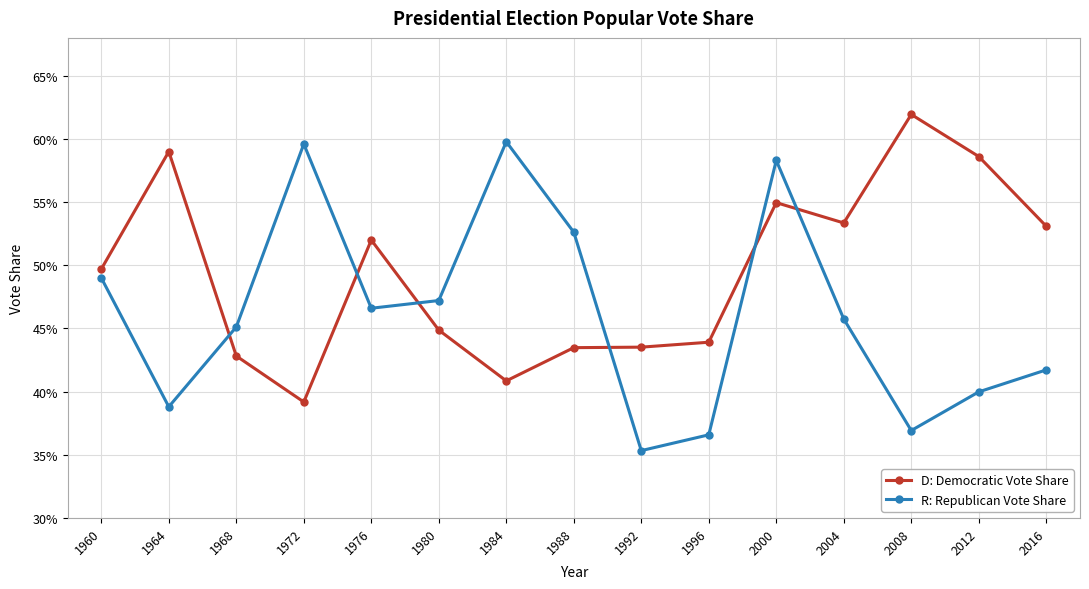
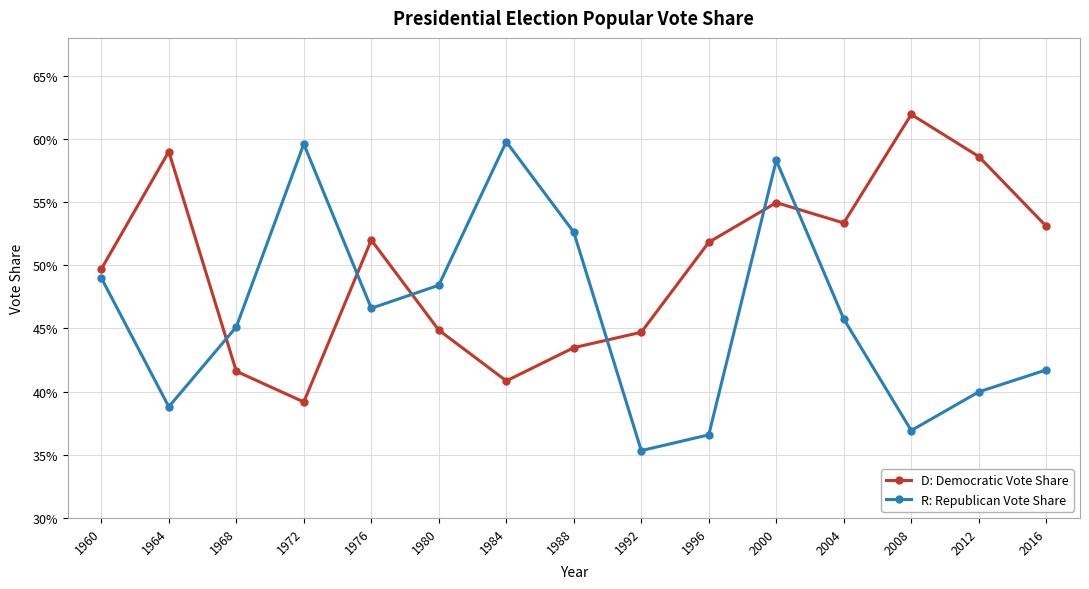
D: Democratic Vote Share, 1968: 42.8% -> 41.6%
R: Republican Vote Share, 1980: 47.2% -> 48.4%
D: Democratic Vote Share, 1992: 43.5% -> 44.7%
D: Democratic Vote Share, 1996: 43.9% -> 51.8%
